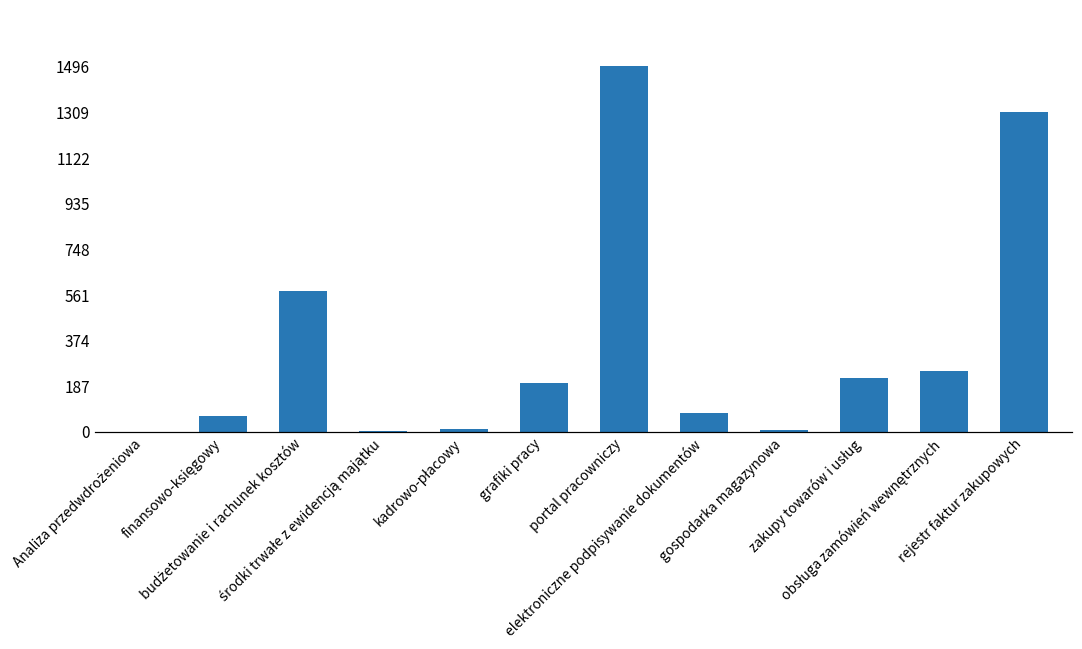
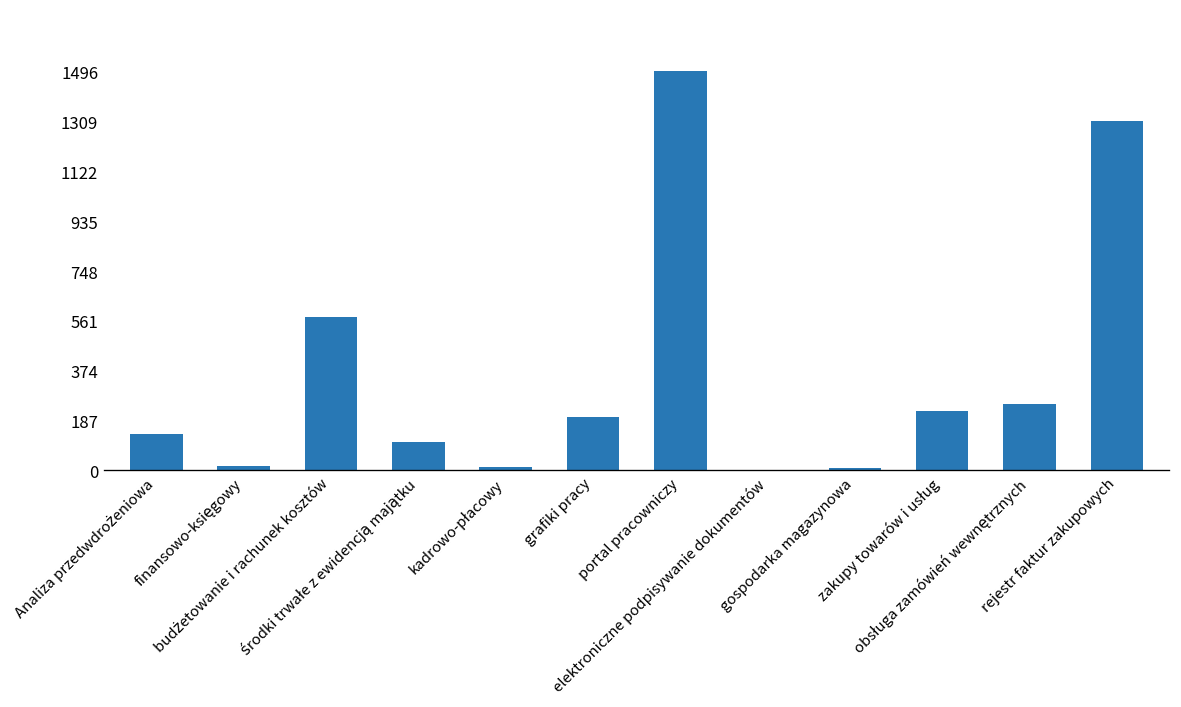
Analiza przedwdrożeniowa: 0 -> 140
finansowo-księgowy: 60 -> 20
środki trwałe z ewidencją majątku: 0 -> 110
elektroniczne podpisywanie dokumentów: 80 -> 0
